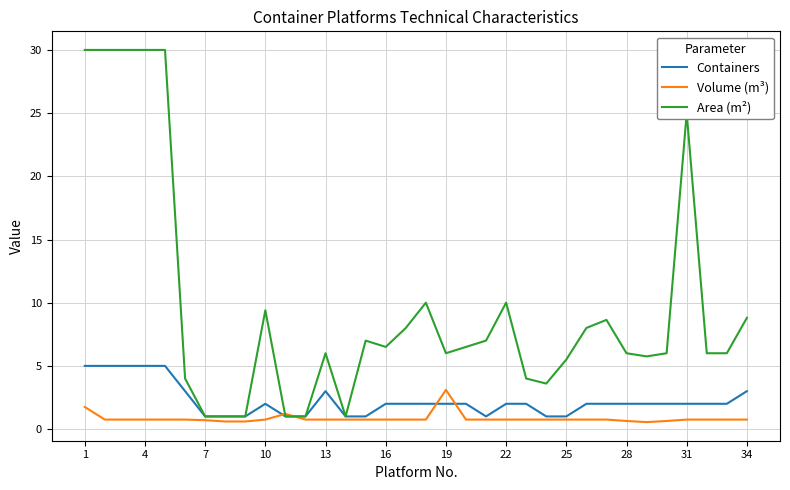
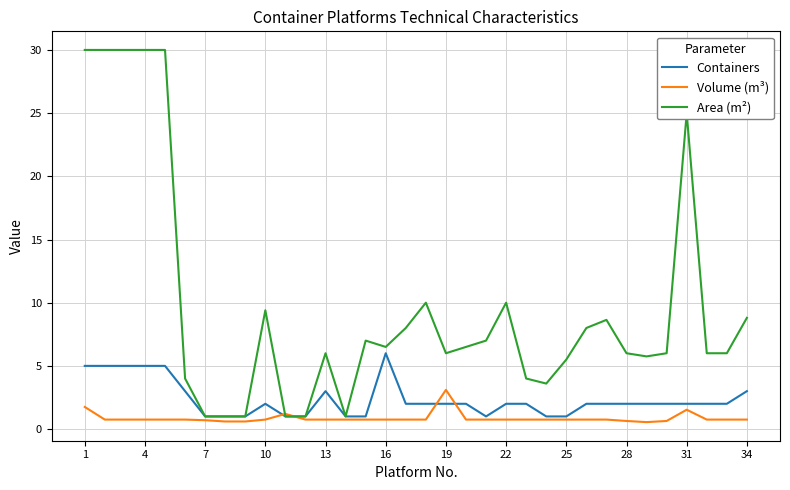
Containers, 16: 2 -> 6
Volume (m³), 31: 0.8 -> 1.5
